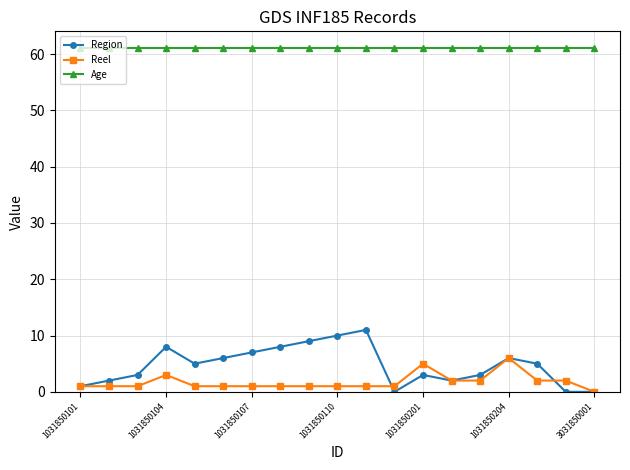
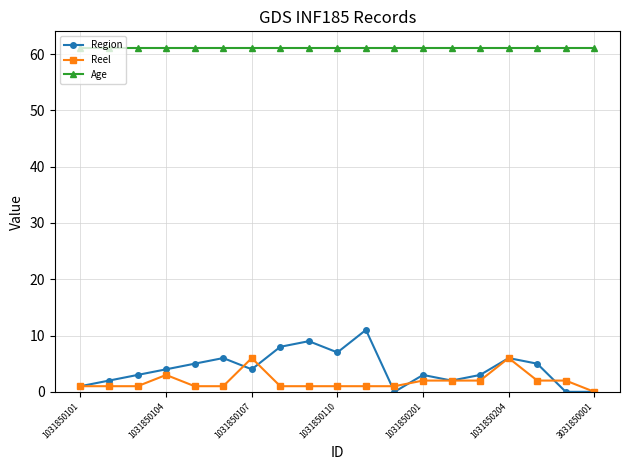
Region, 1031850104: 8 -> 4
Region, 1031850107: 7 -> 4
Reel, 1031850107: 1 -> 6
Region, 1031850110: 10 -> 7
Reel, 1031850201: 5 -> 2
